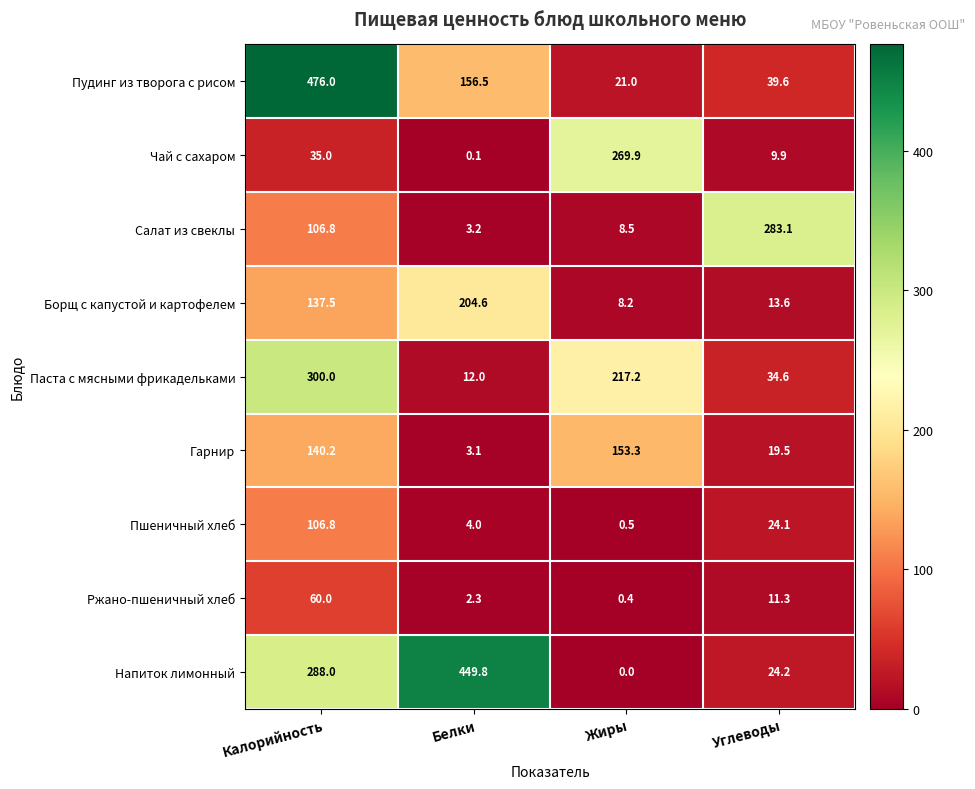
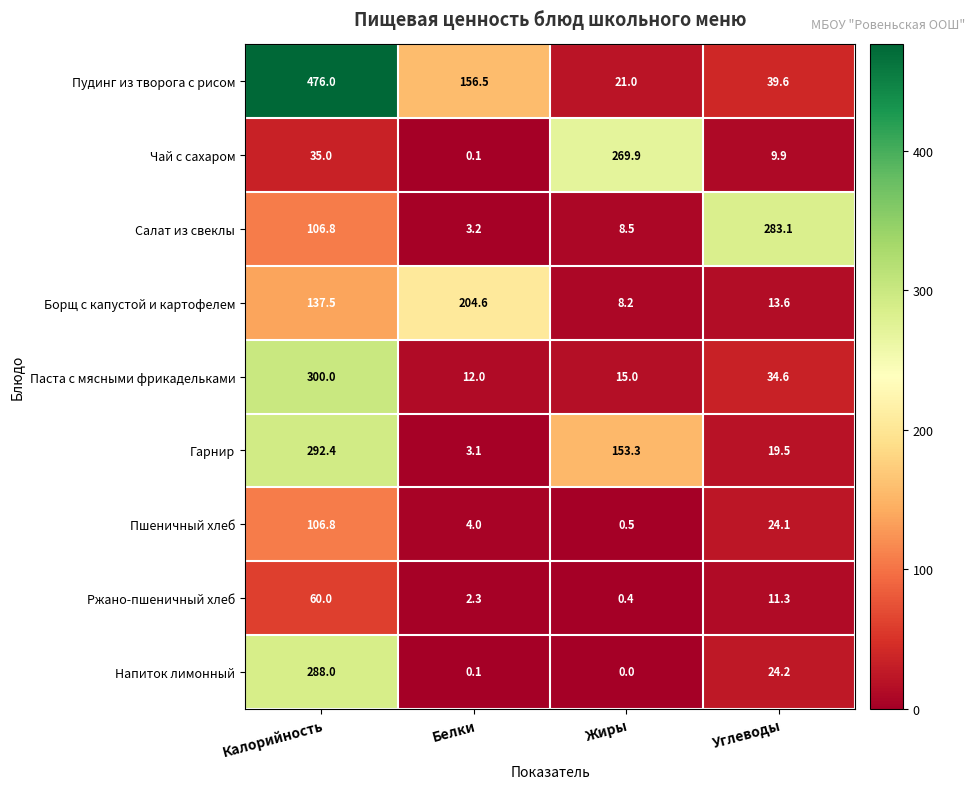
Паста с мясными фрикадельками, Жиры: 217.2 -> 15.0
Гарнир, Калорийность: 140.2 -> 292.4
Напиток лимонный, Белки: 449.8 -> 0.1
